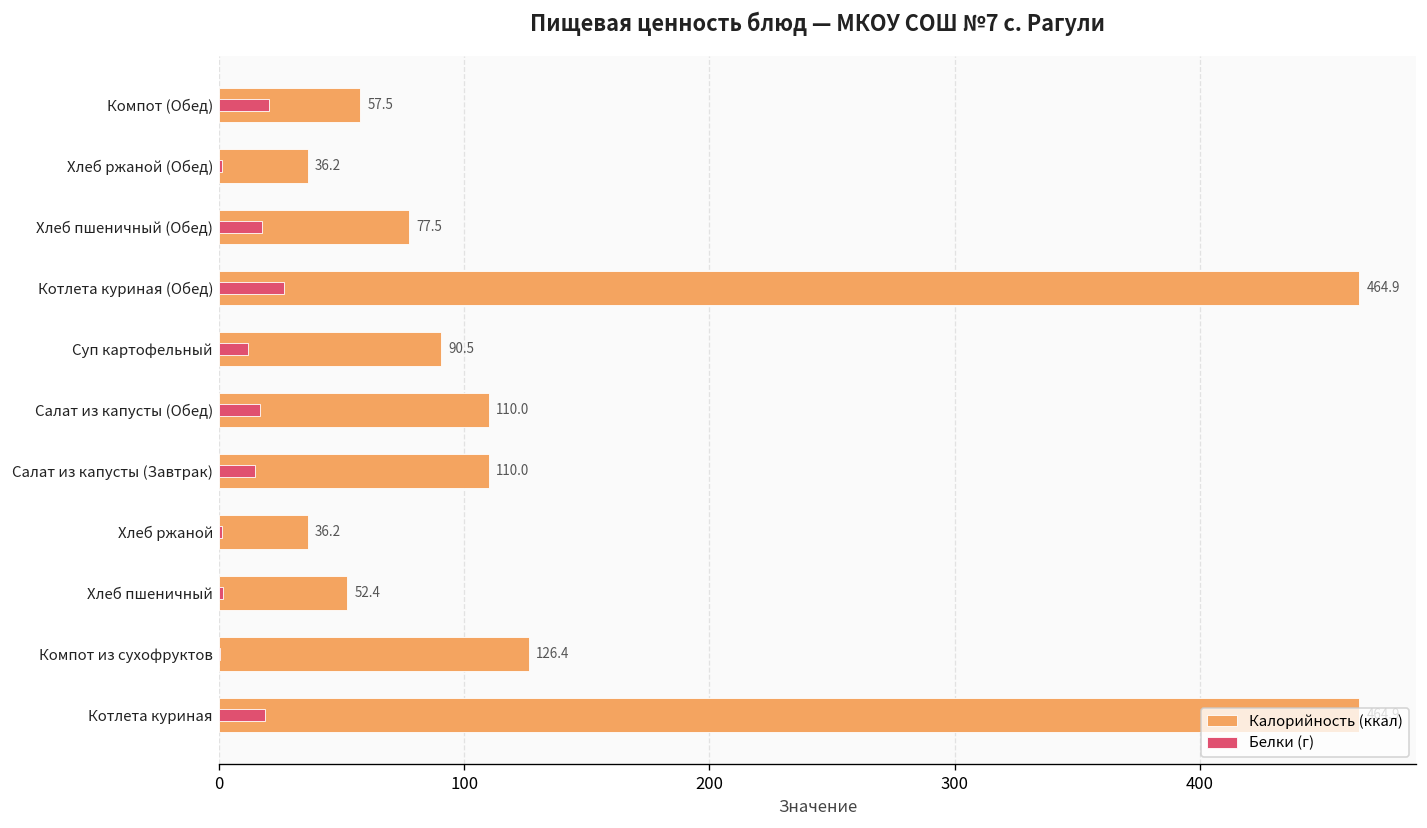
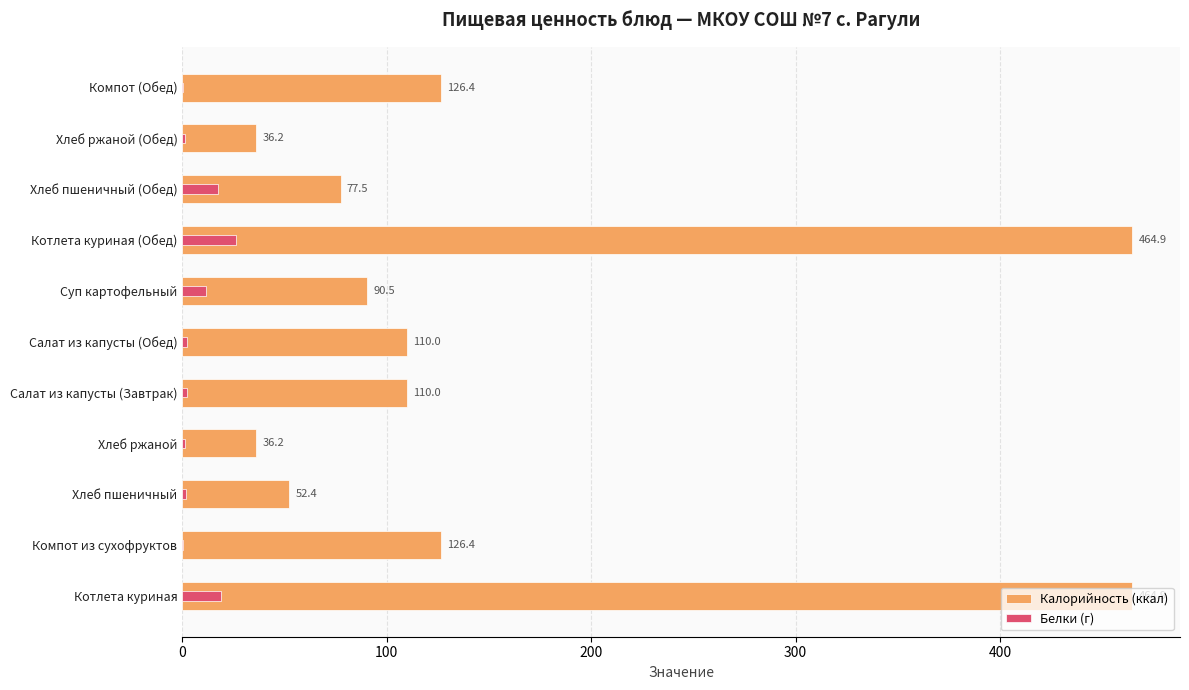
Калорийность (ккал), Компот (Обед): 57.5 -> 126.4
Белки (г), Компот (Обед): 21 -> 0
Белки (г), Салат из капусты (Обед): 17 -> 2
Белки (г), Салат из капусты (Завтрак): 15 -> 2
